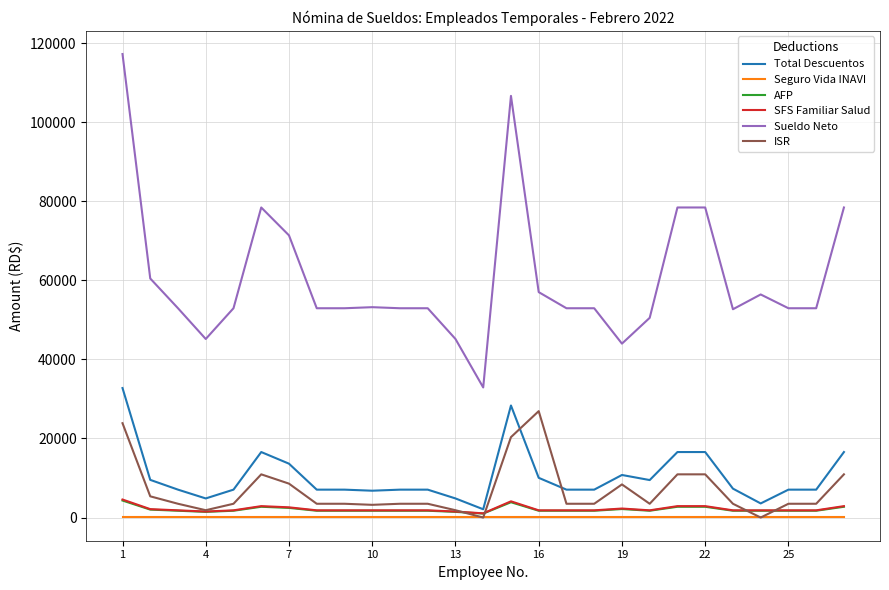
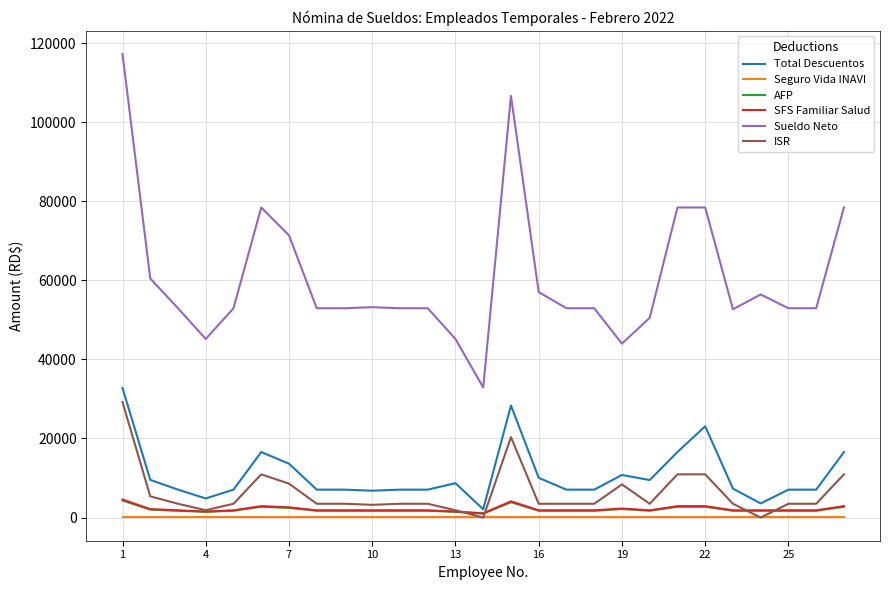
ISR, 1: 24000 -> 29000
Total Descuentos, 13: 5000 -> 9000
ISR, 16: 27000 -> 3000
Total Descuentos, 22: 17000 -> 23000
